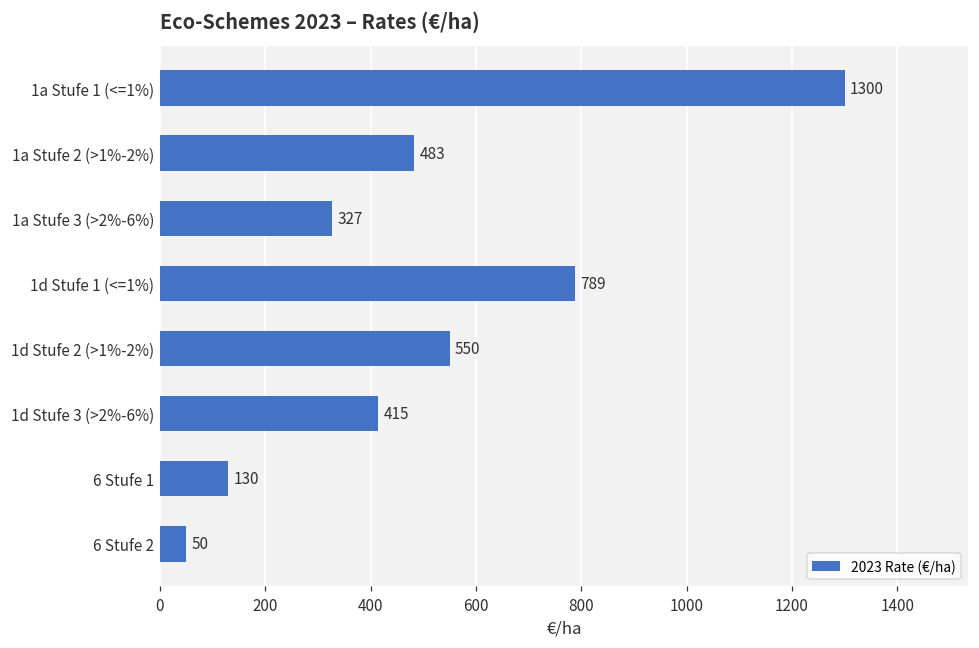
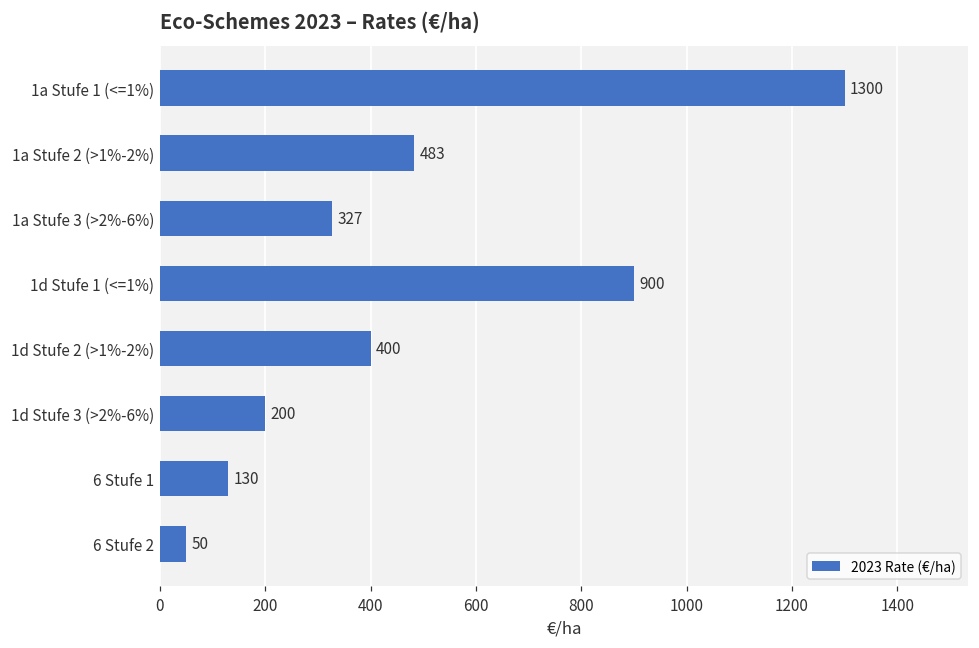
1d Stufe 1 (<=1%): 789 -> 900
1d Stufe 2 (>1%-2%): 550 -> 400
1d Stufe 3 (>2%-6%): 415 -> 200
